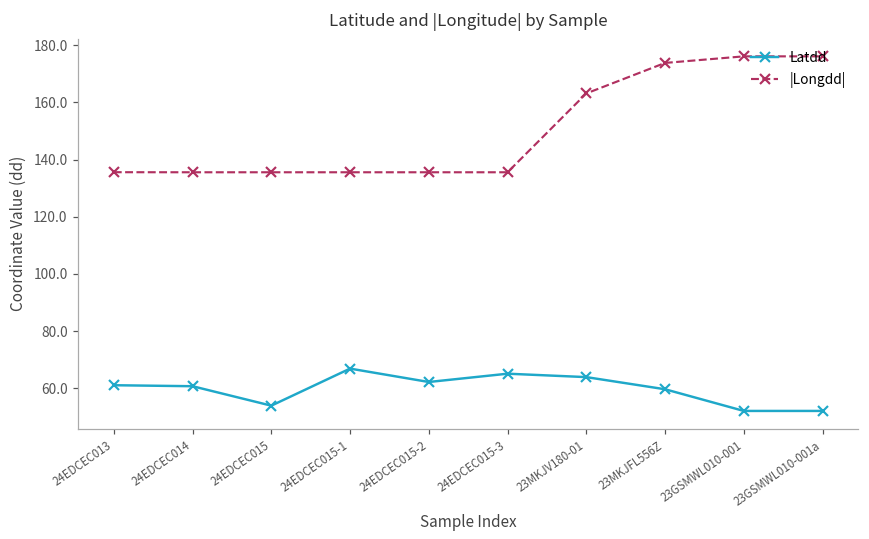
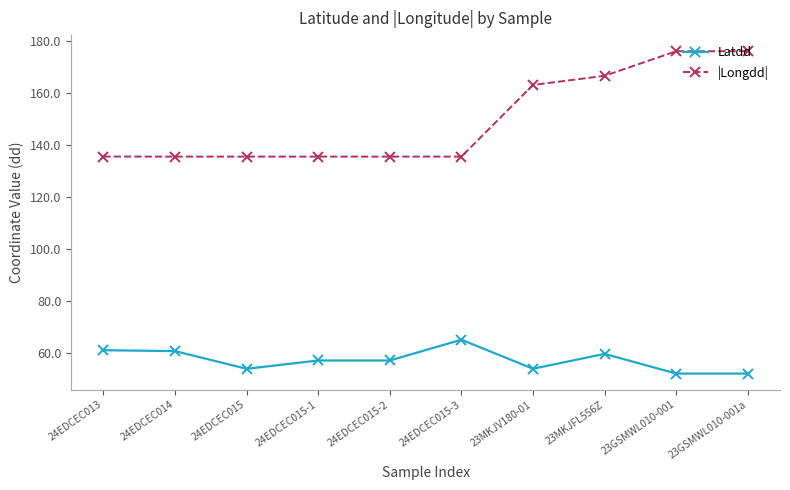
Latdd, 24EDCEC015-1: 67 -> 57
Latdd, 24EDCEC015-2: 62 -> 57
Latdd, 23MKJV180-01: 64 -> 54
|Longdd|, 23MKJFL556Z: 174 -> 167
